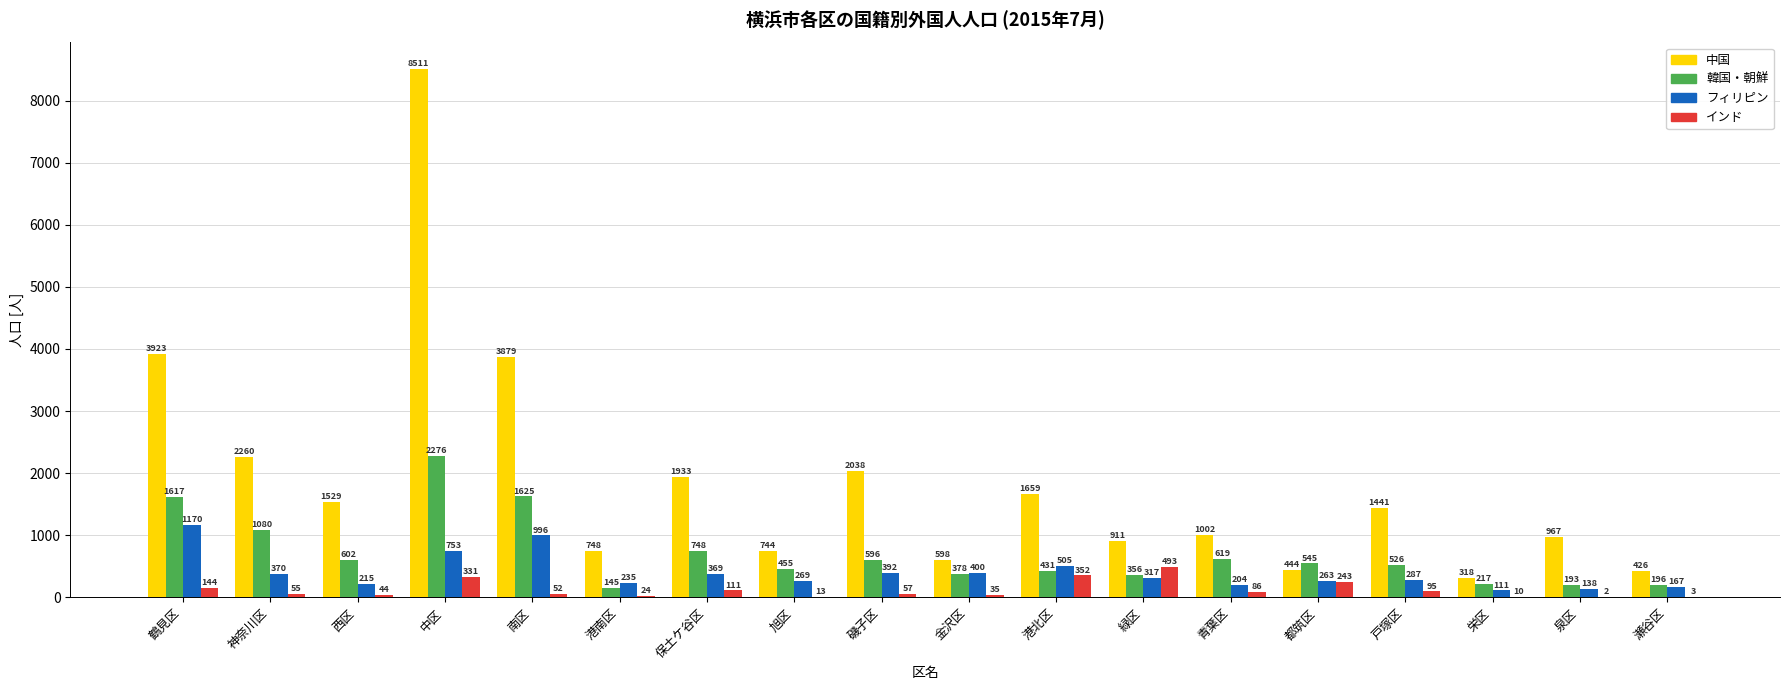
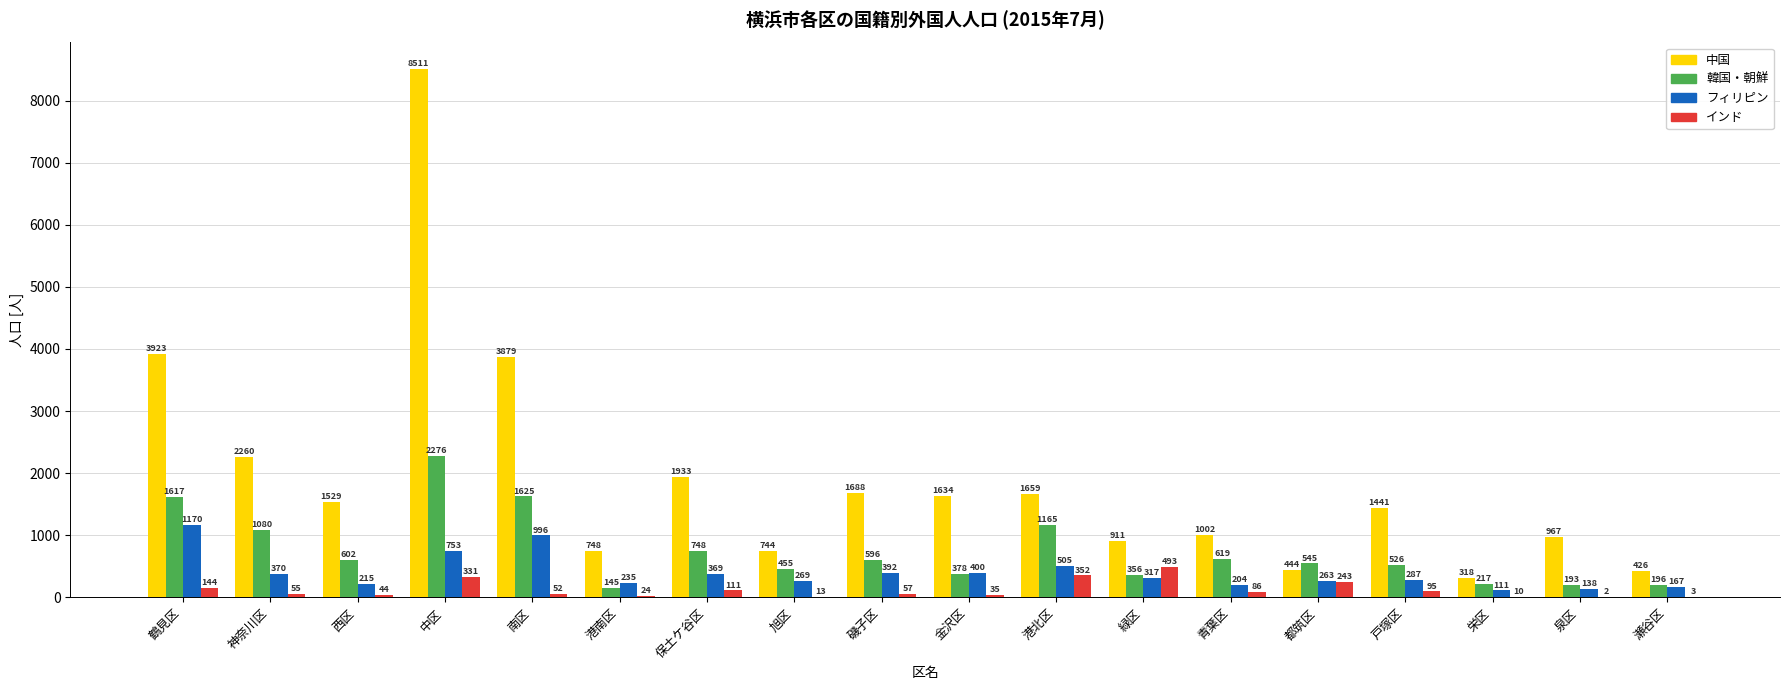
中国, 磯子区: 2038 -> 1688
中国, 金沢区: 598 -> 1634
韓国・朝鮮, 港北区: 431 -> 1165
